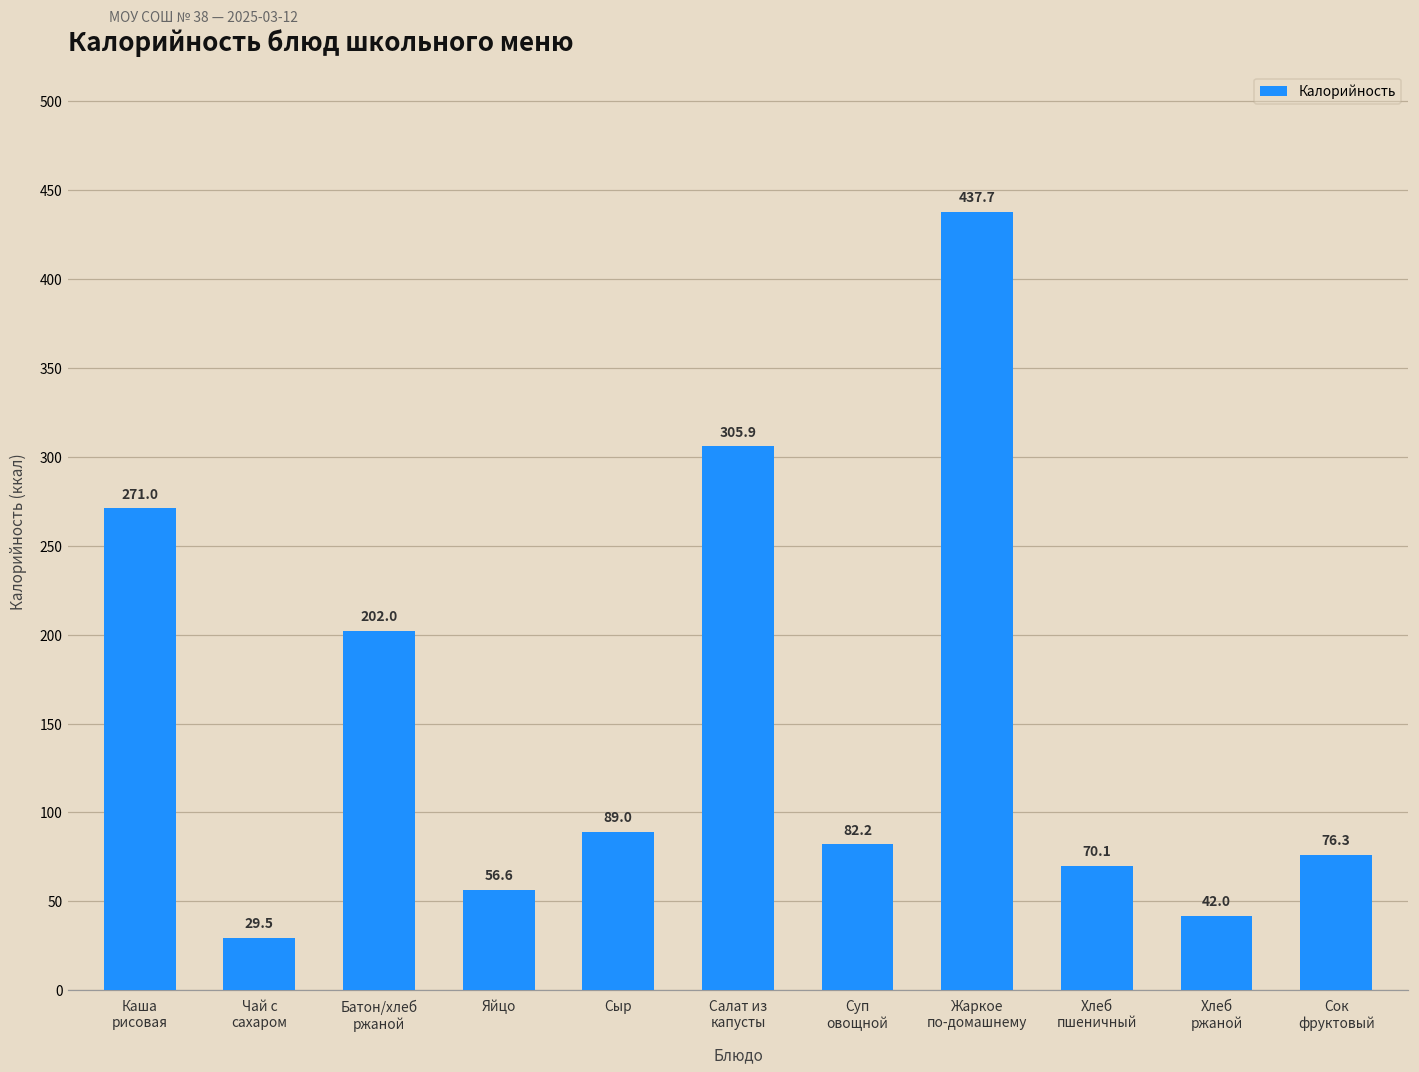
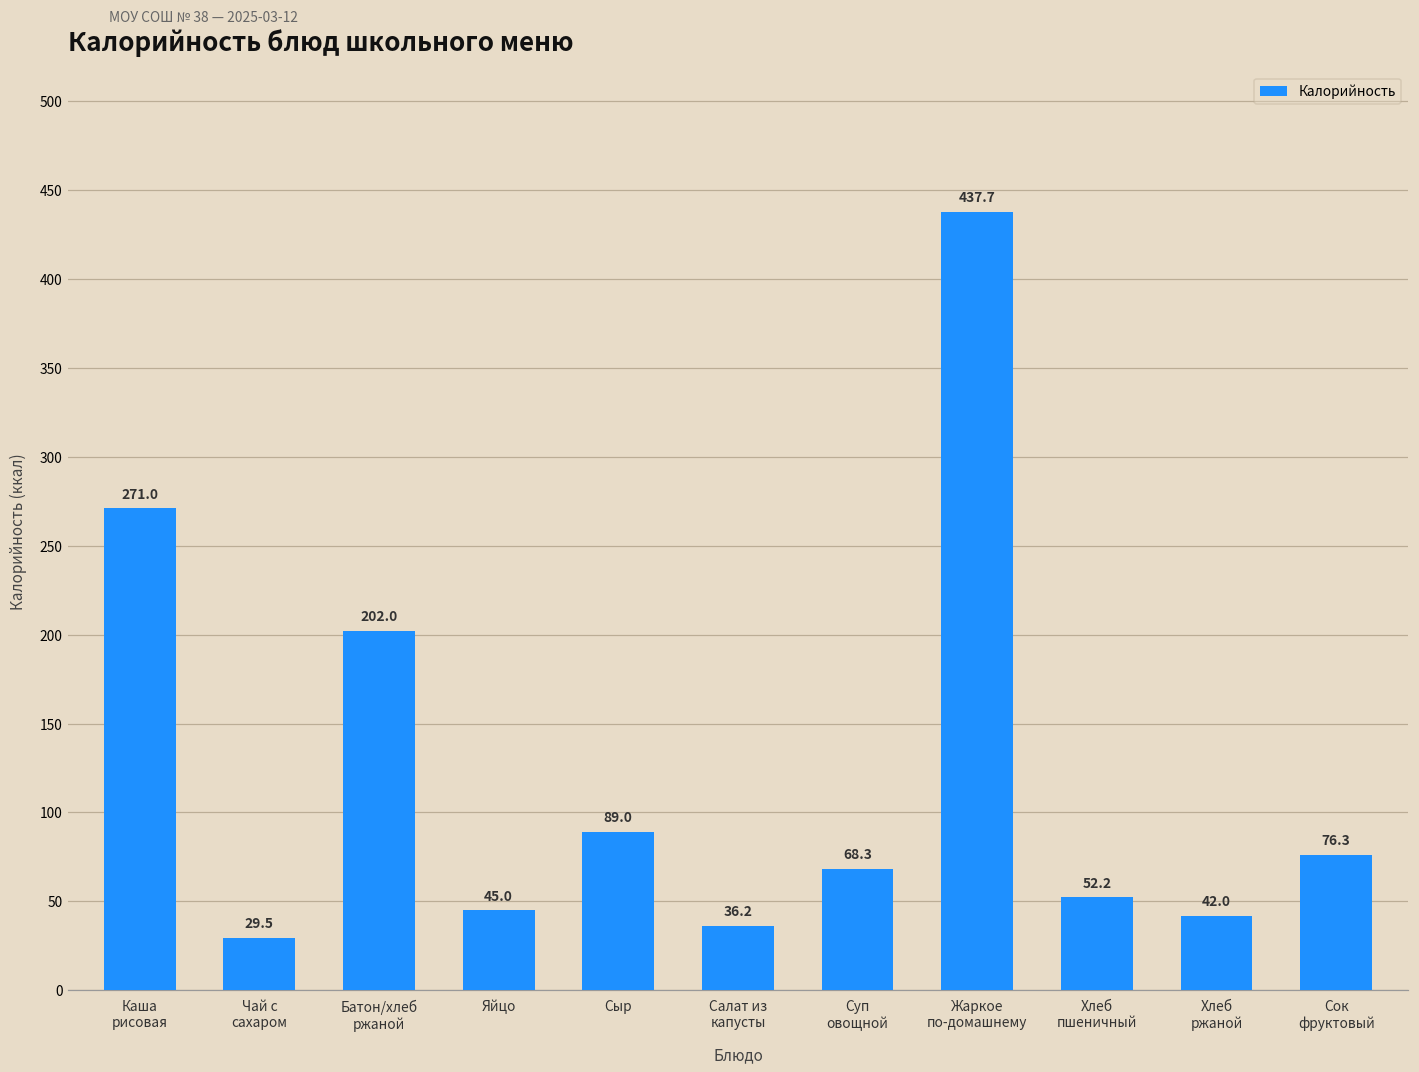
Яйцо: 56.6 -> 45.0
Салат из капусты: 305.9 -> 36.2
Суп овощной: 82.2 -> 68.3
Хлеб пшеничный: 70.1 -> 52.2
